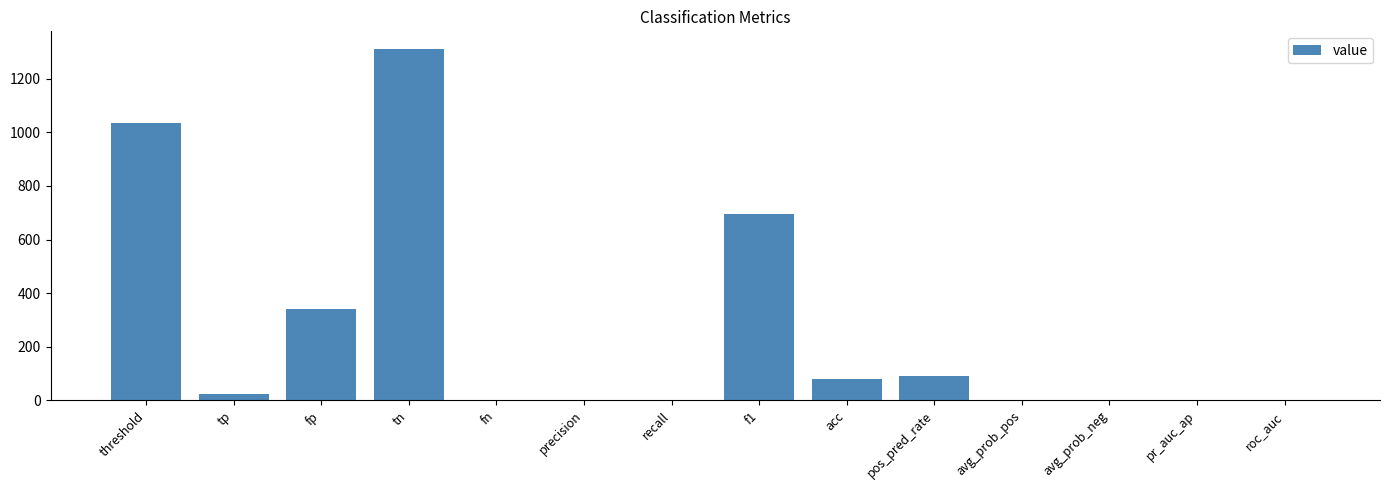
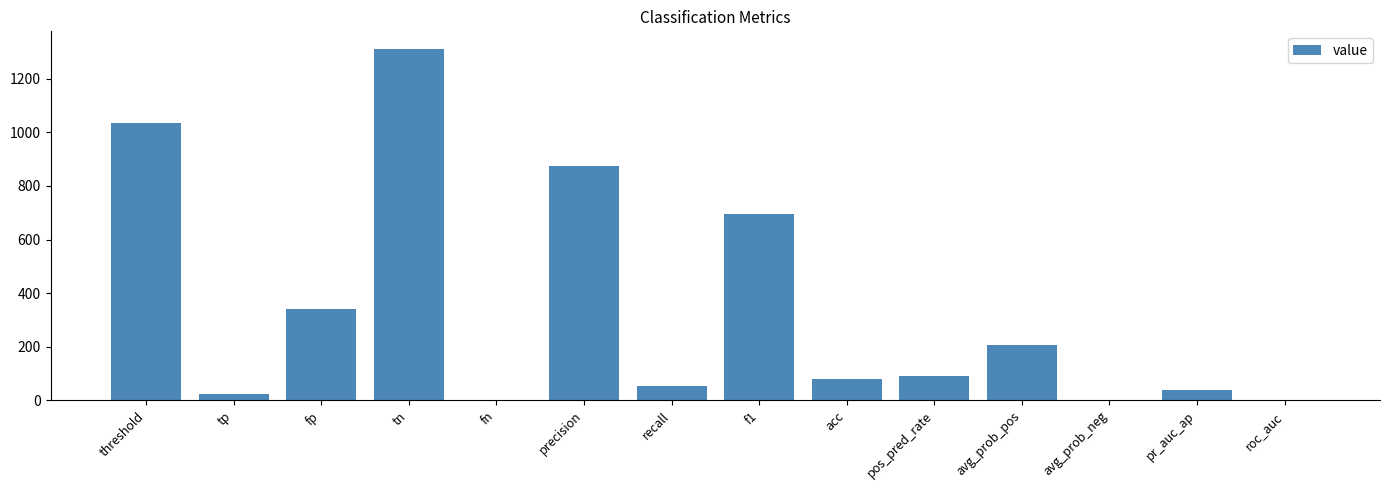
precision: 0 -> 880
recall: 0 -> 50
avg_prob_pos: 0 -> 210
pr_auc_ap: 0 -> 40
